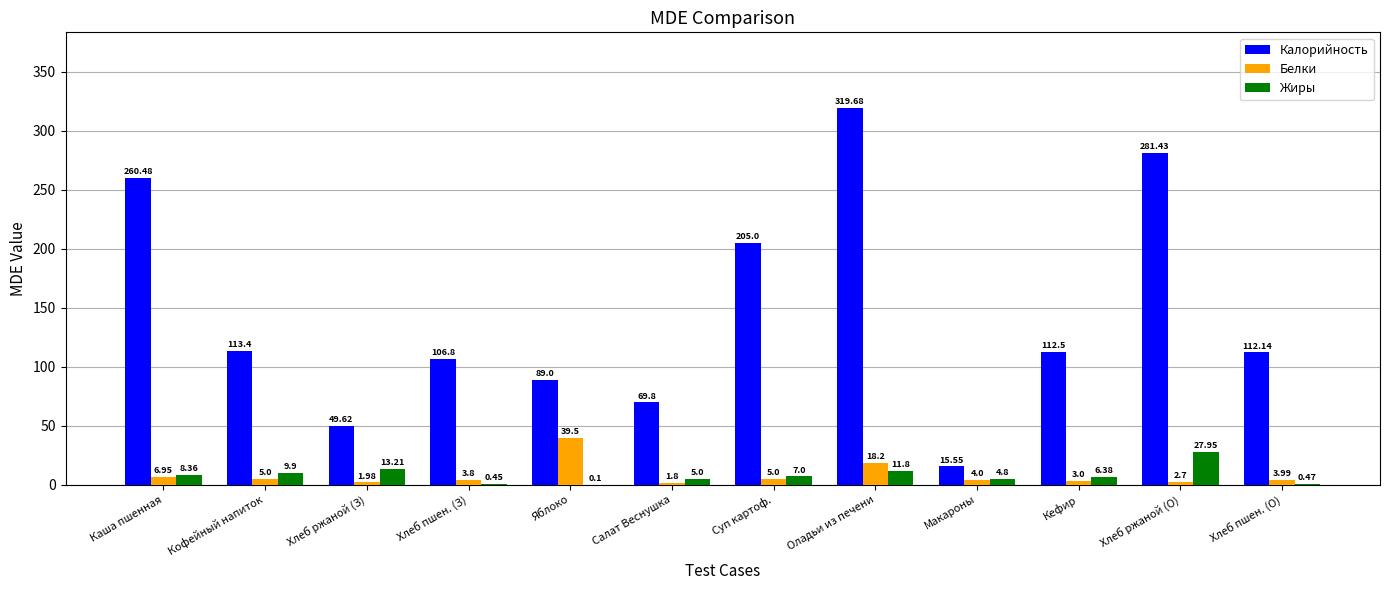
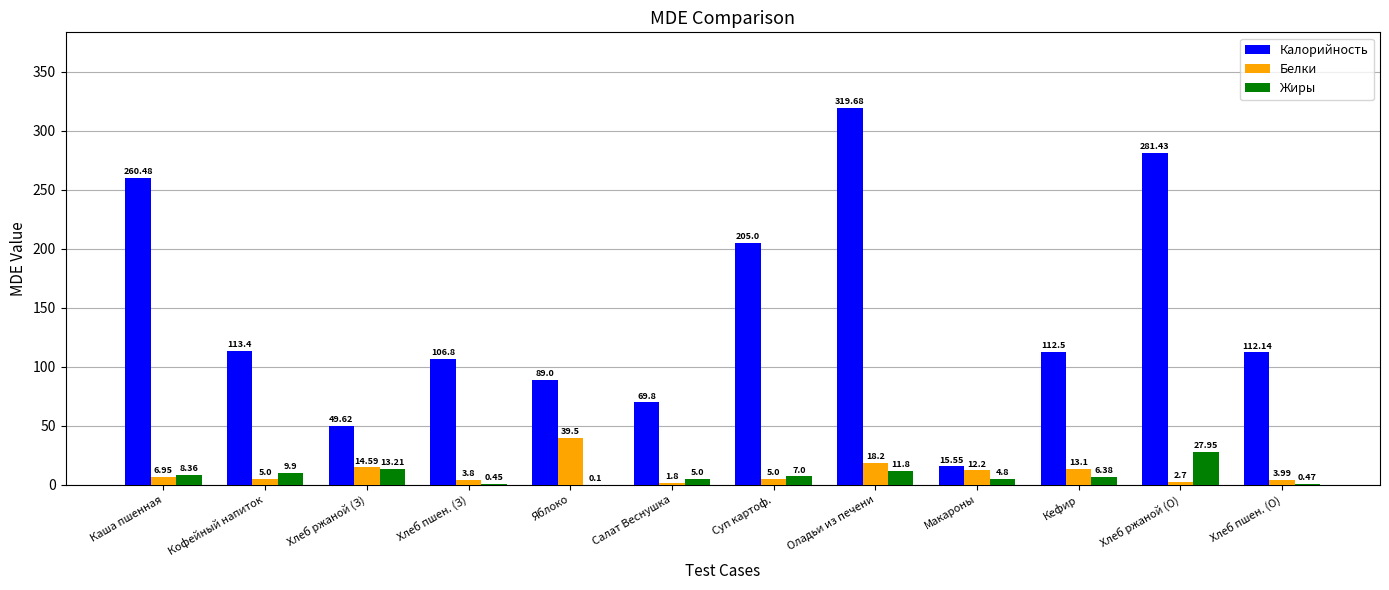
Белки, Хлеб ржаной (З): 1.98 -> 14.59
Белки, Макароны: 4.0 -> 12.2
Белки, Кефир: 3.0 -> 13.1
